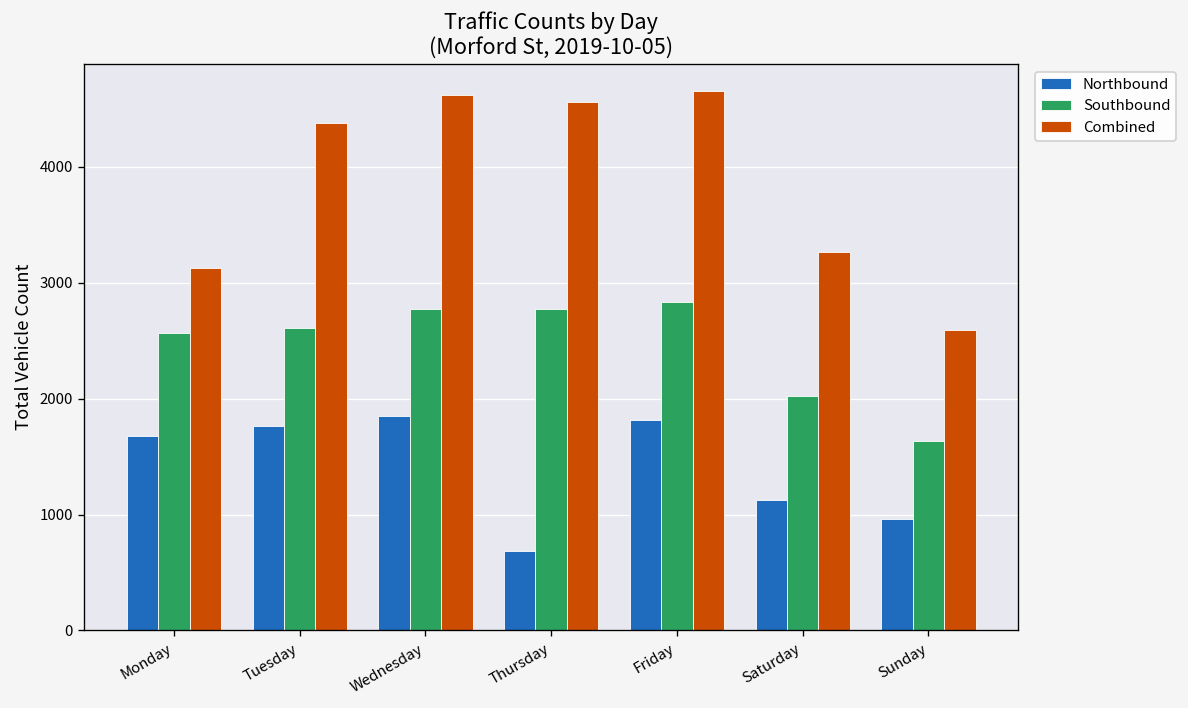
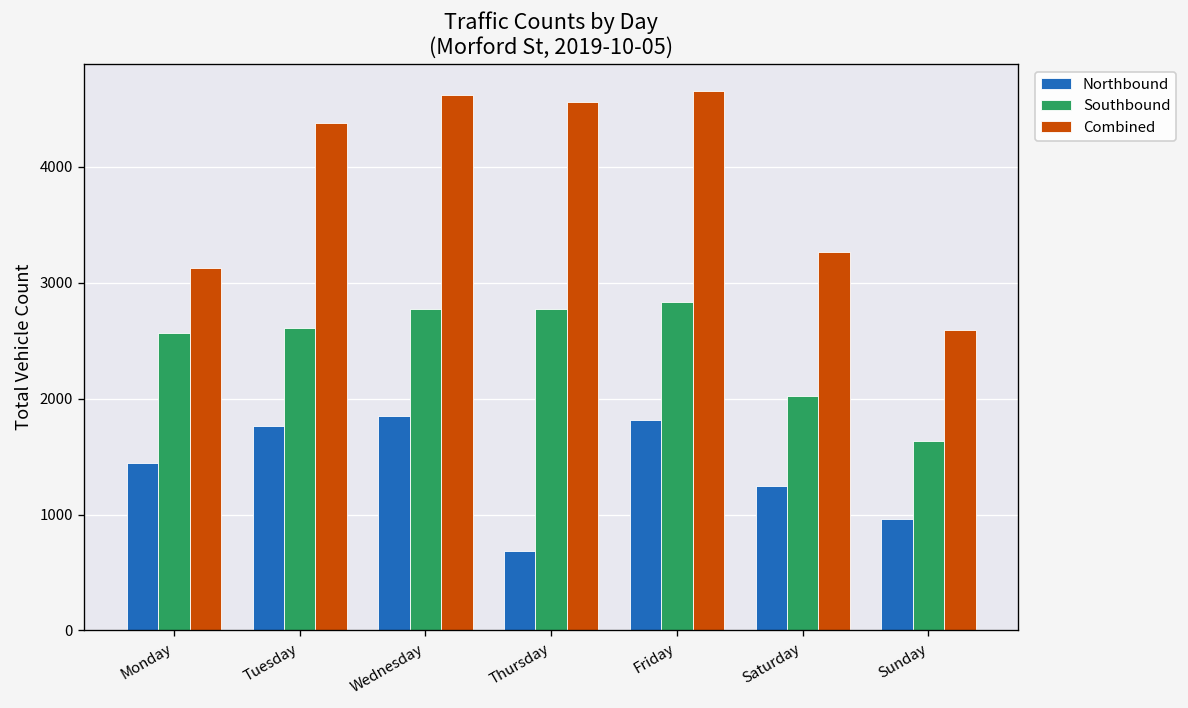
Northbound, Monday: 1700 -> 1400
Northbound, Saturday: 1100 -> 1200
